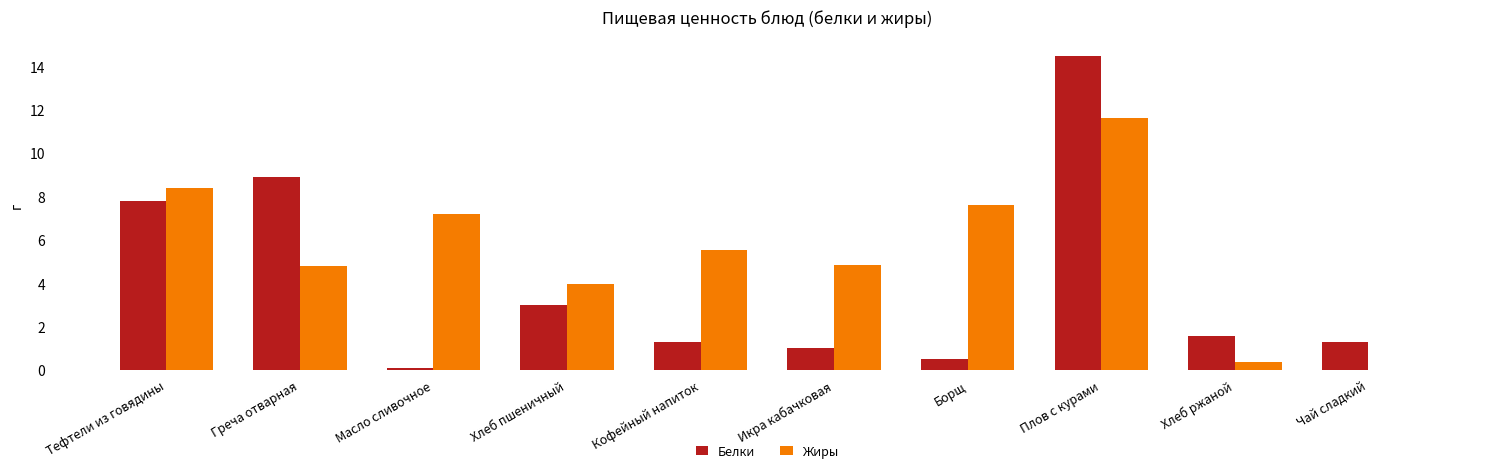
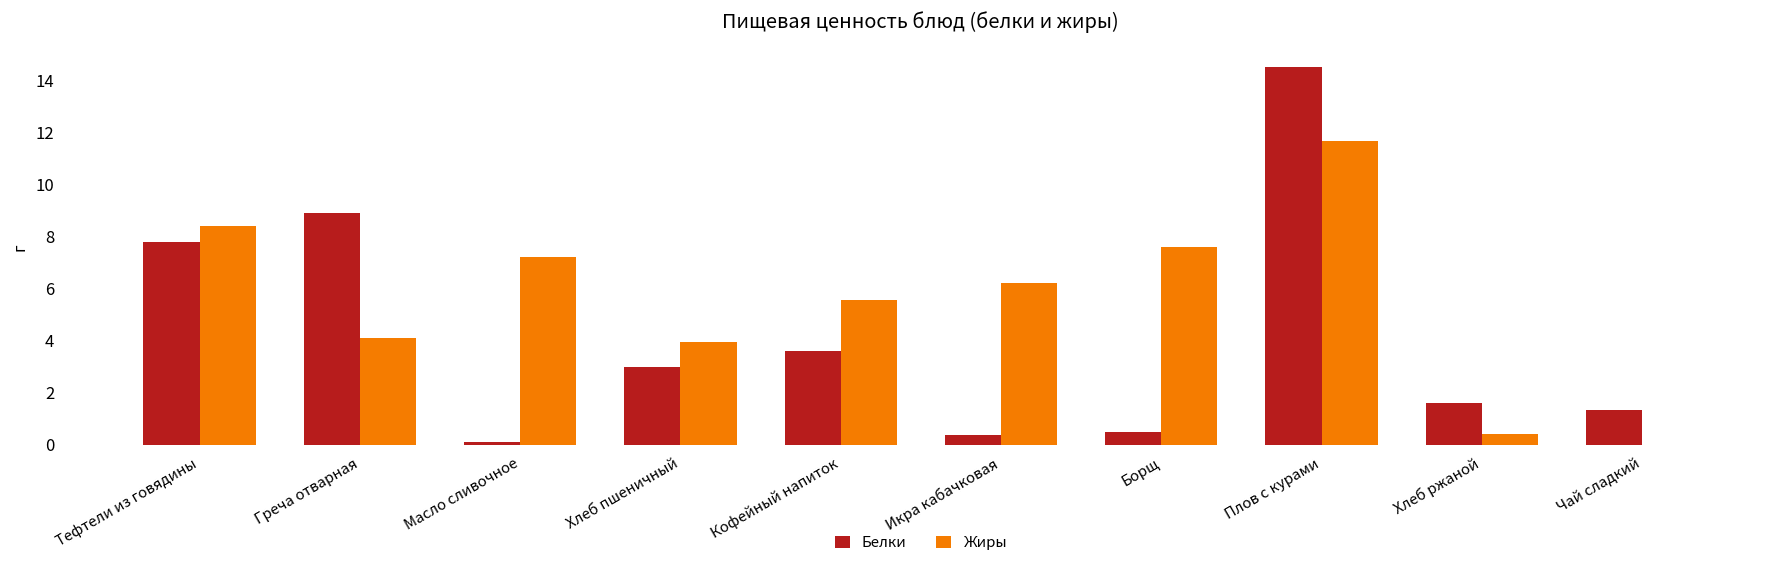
Жиры, Греча отварная: 4.8 -> 4.1
Белки, Кофейный напиток: 1.3 -> 3.6
Белки, Икра кабачковая: 1.0 -> 0.4
Жиры, Икра кабачковая: 4.9 -> 6.2
